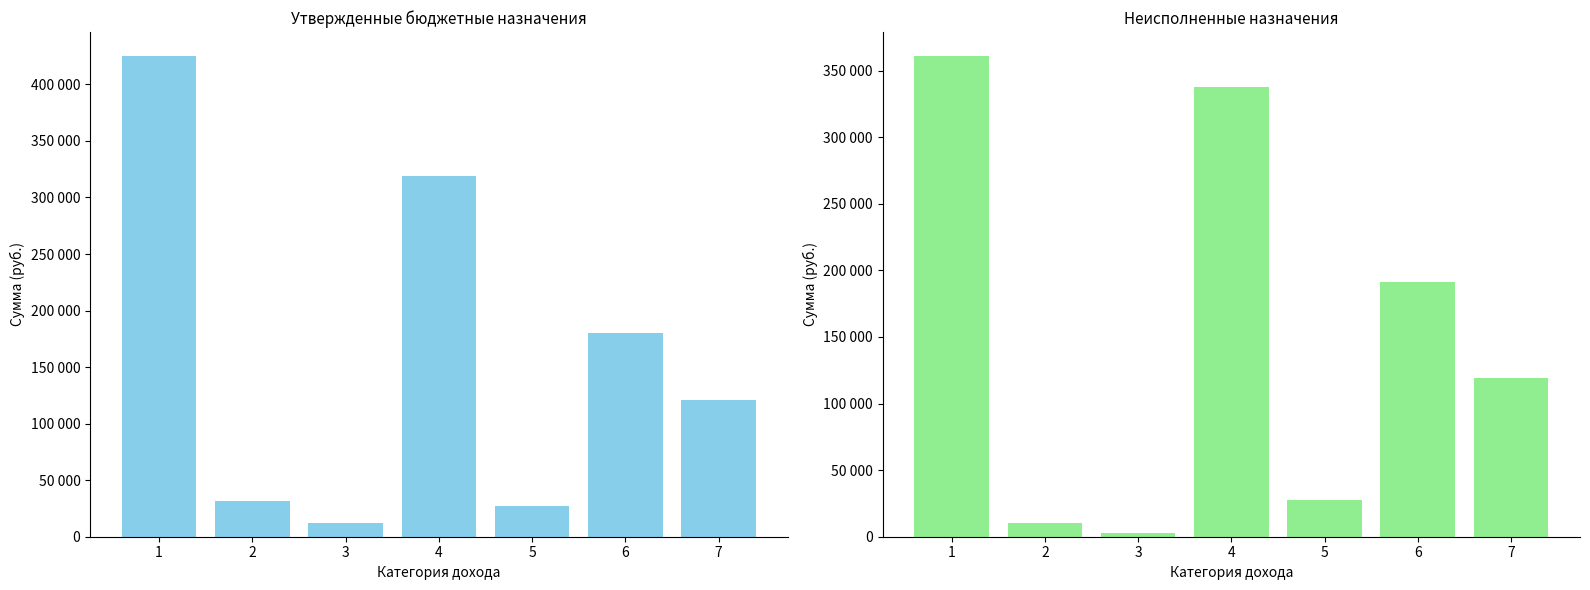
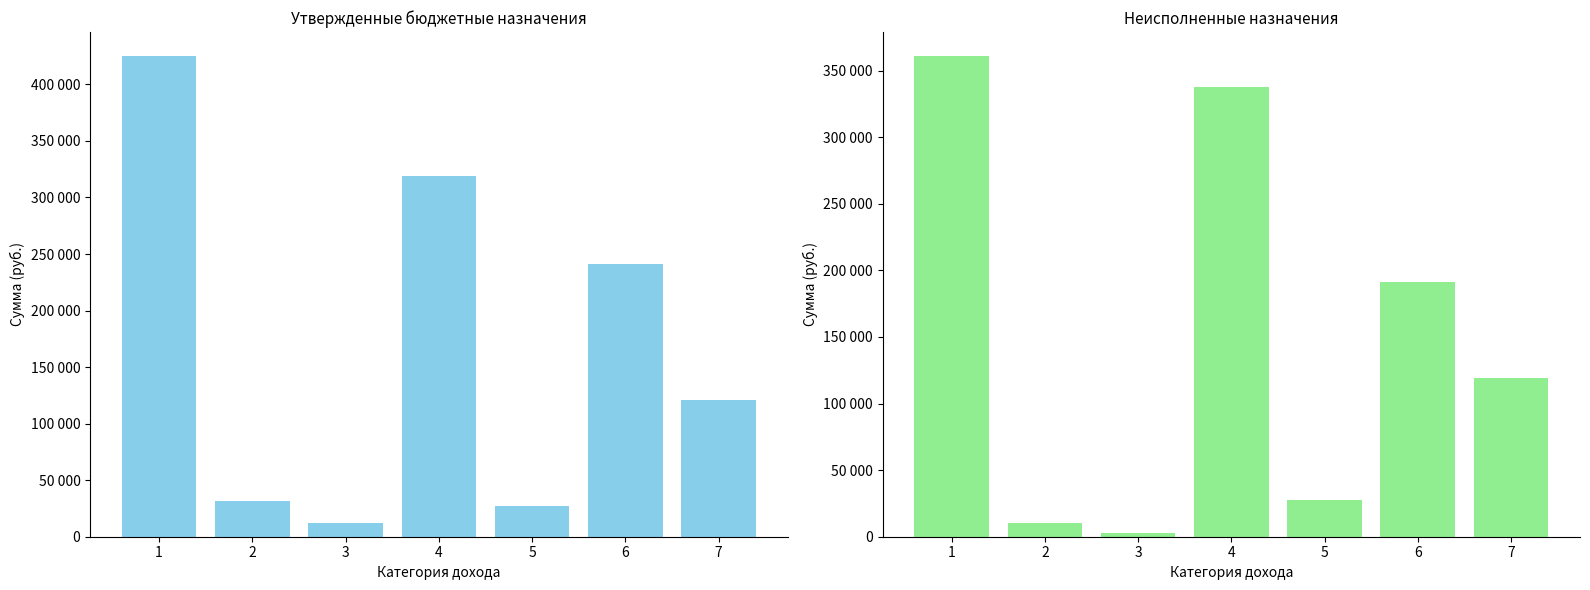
Утвержденные бюджетные назначения, 6: 180000 -> 241000
